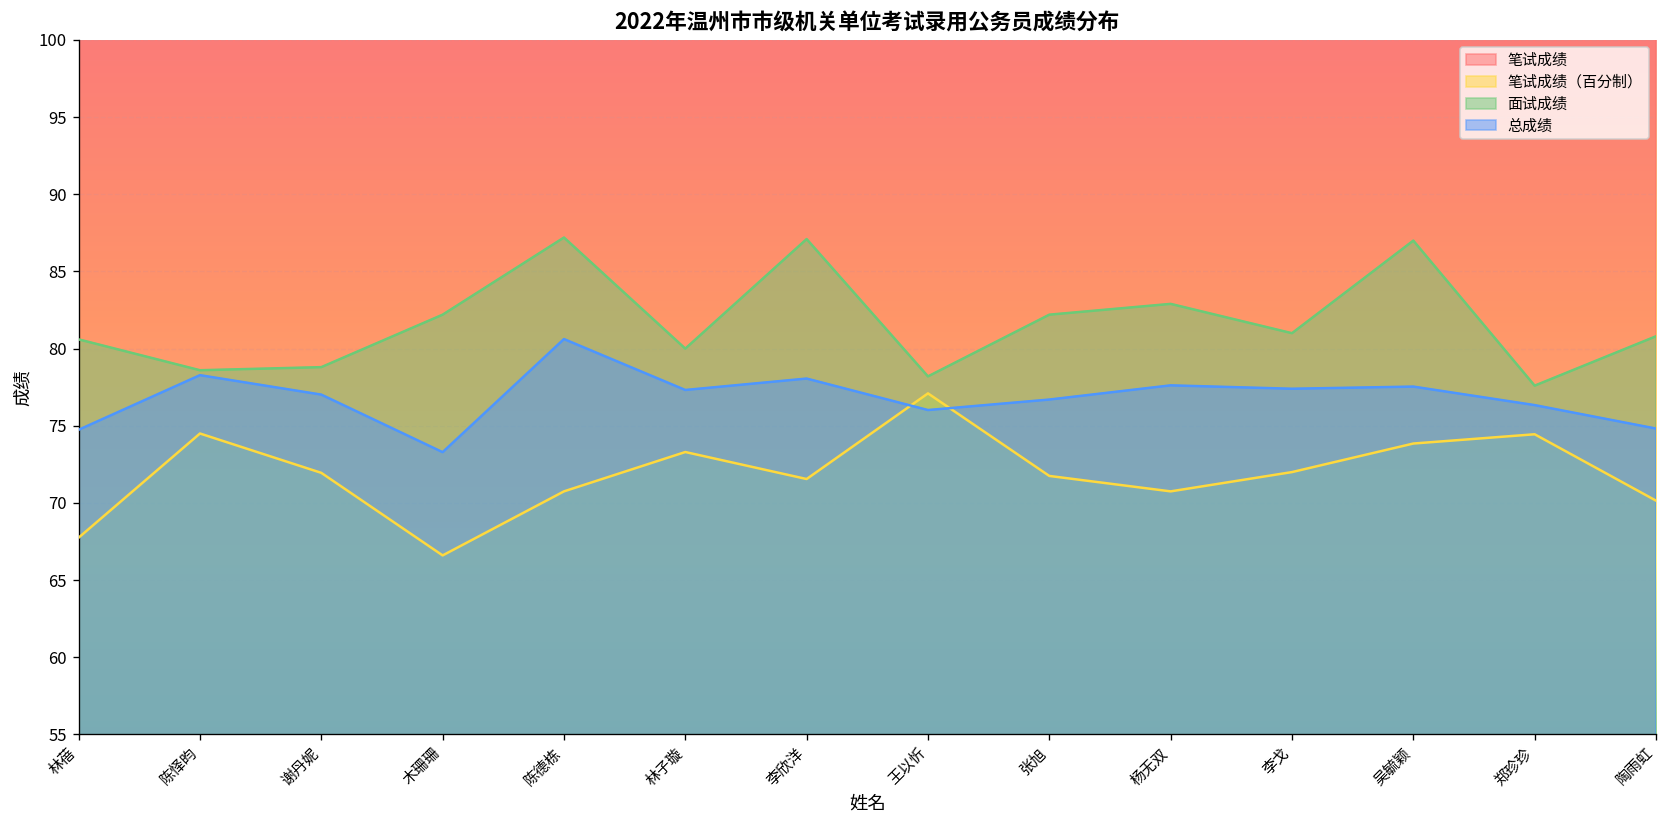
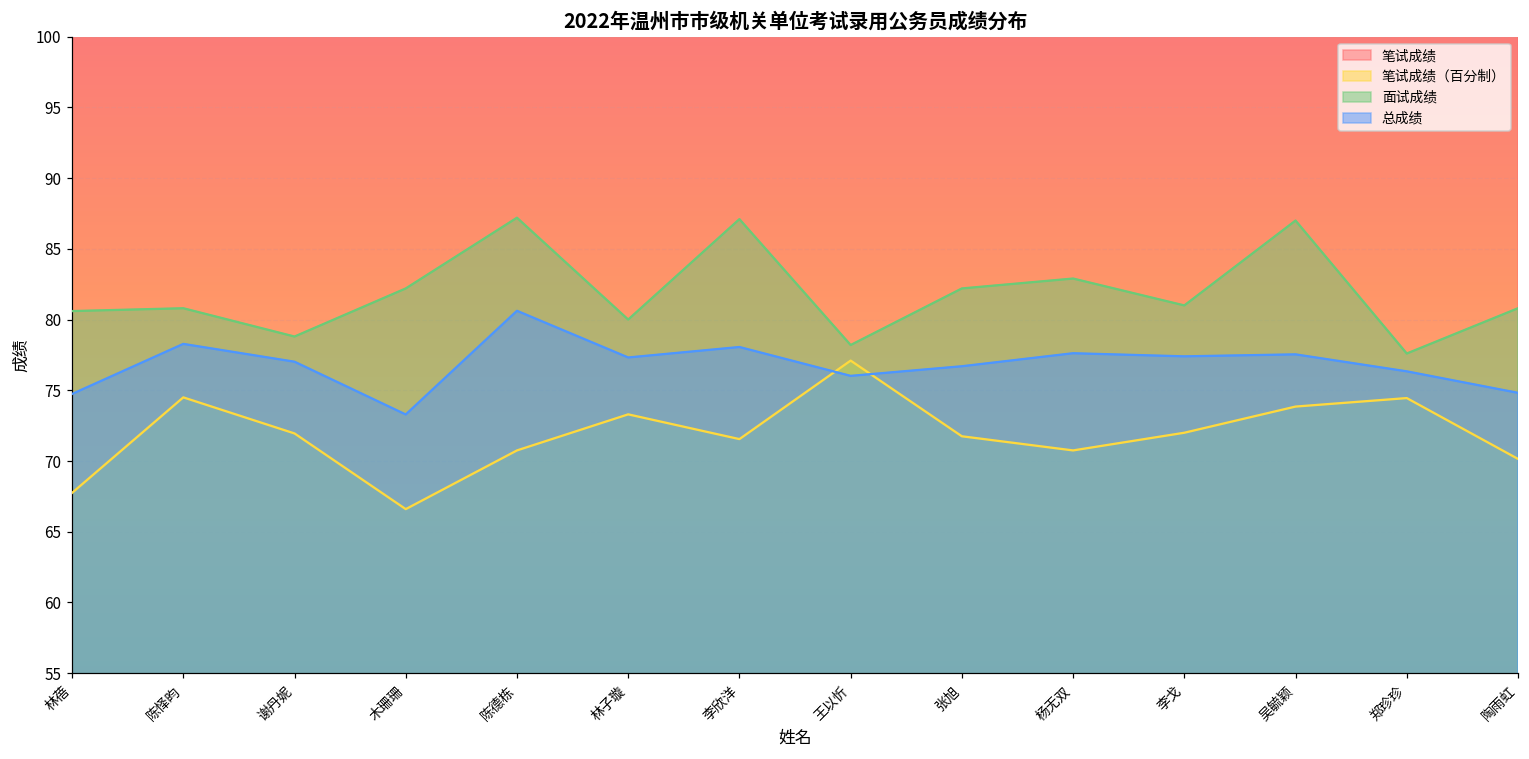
面试成绩, 陈怿昀: 78.6 -> 80.8
